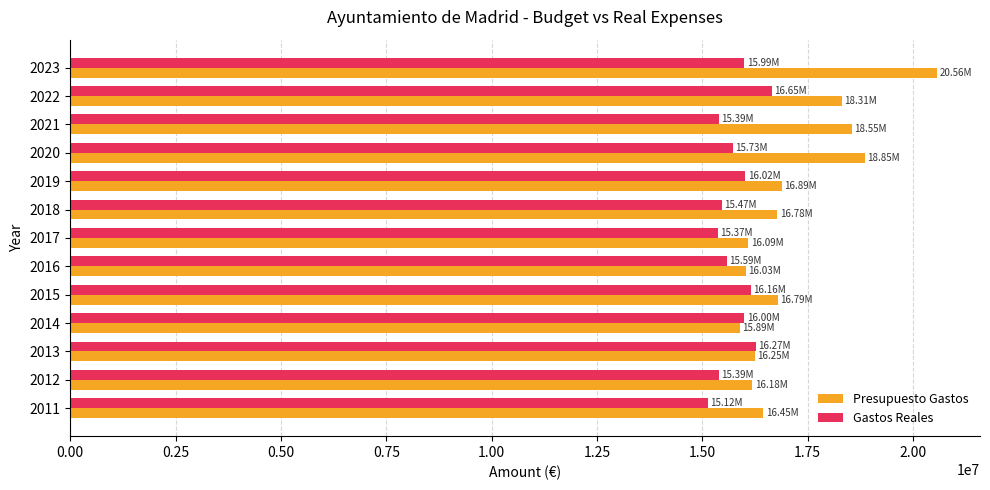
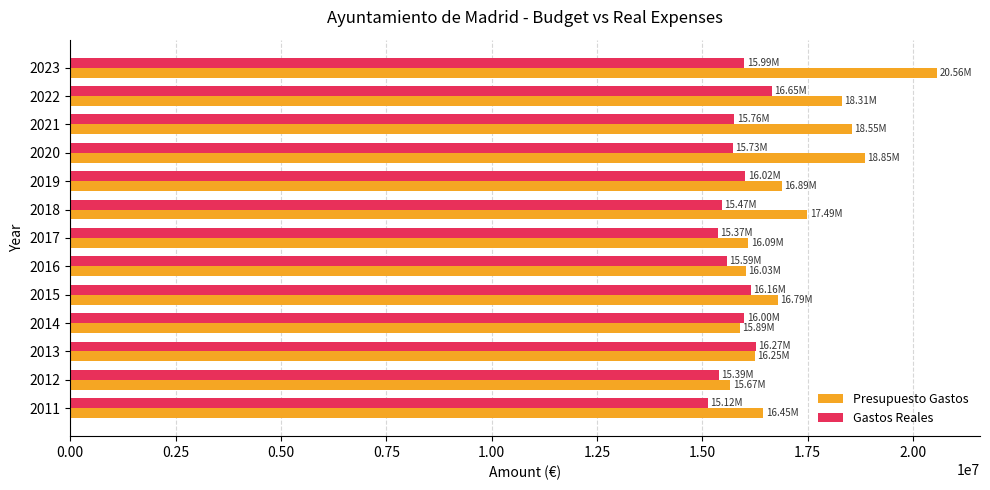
Gastos Reales, 2021: 15.39M -> 15.76M
Presupuesto Gastos, 2018: 16.78M -> 17.49M
Presupuesto Gastos, 2012: 16.18M -> 15.67M
